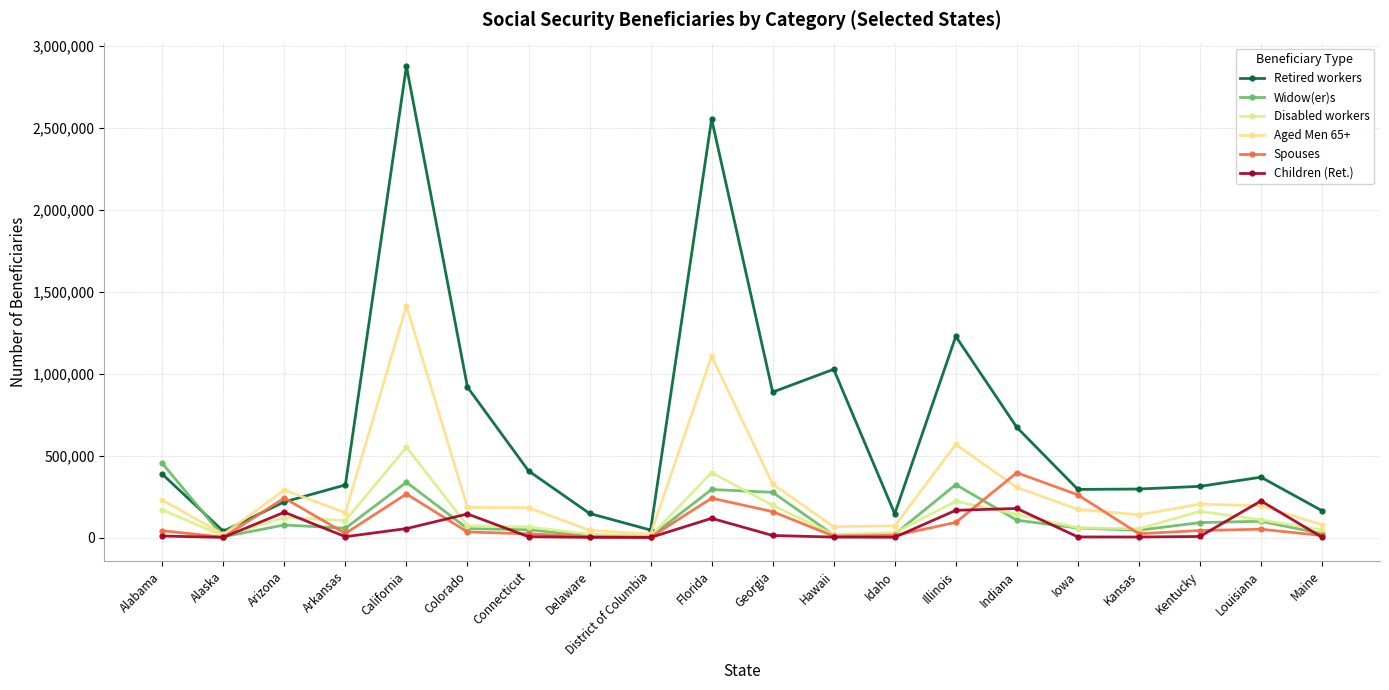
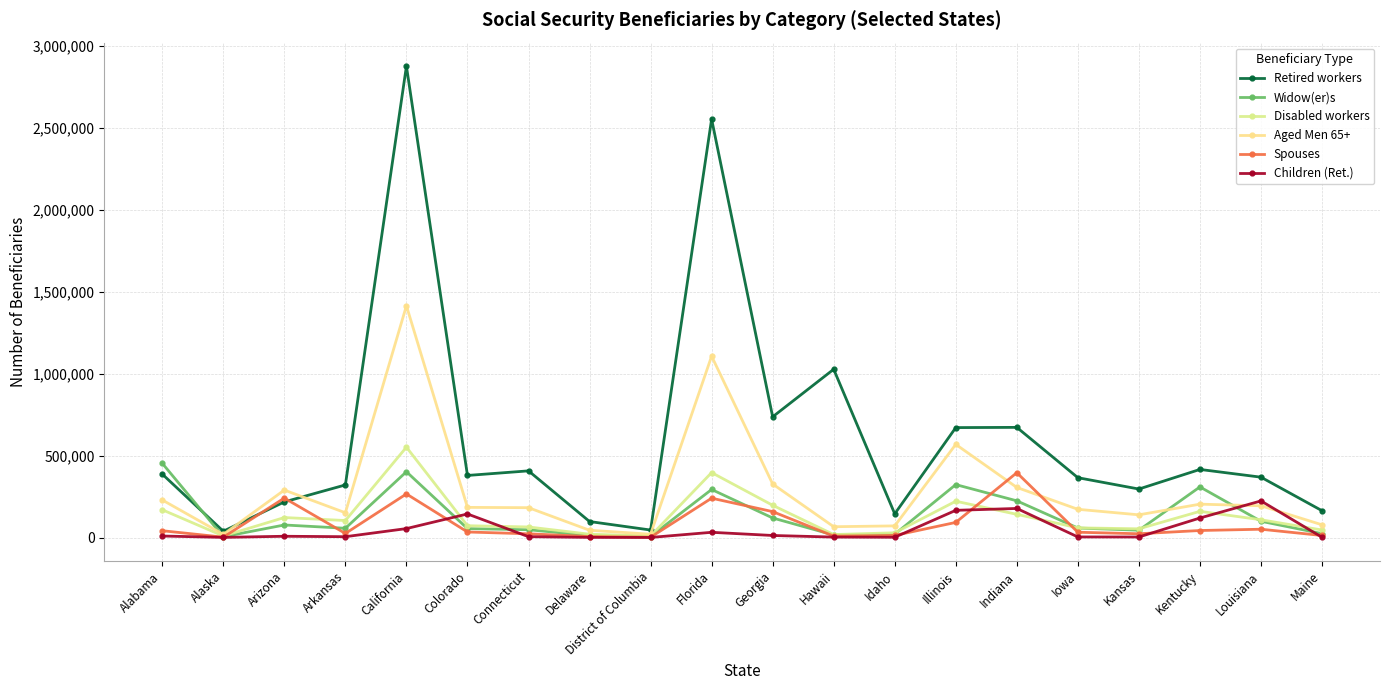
Children (Ret.), Arizona: 150,000 -> 10,000
Widow(er)s, California: 340,000 -> 400,000
Retired workers, Colorado: 920,000 -> 380,000
Retired workers, Delaware: 150,000 -> 100,000
Children (Ret.), Florida: 120,000 -> 30,000
Retired workers, Georgia: 890,000 -> 740,000
Widow(er)s, Georgia: 280,000 -> 120,000
Retired workers, Illinois: 1,230,000 -> 670,000
Widow(er)s, Indiana: 110,000 -> 220,000
Retired workers, Iowa: 290,000 -> 370,000
Spouses, Iowa: 260,000 -> 30,000
Retired workers, Kentucky: 310,000 -> 420,000
Widow(er)s, Kentucky: 90,000 -> 310,000
Children (Ret.), Kentucky: 10,000 -> 120,000
